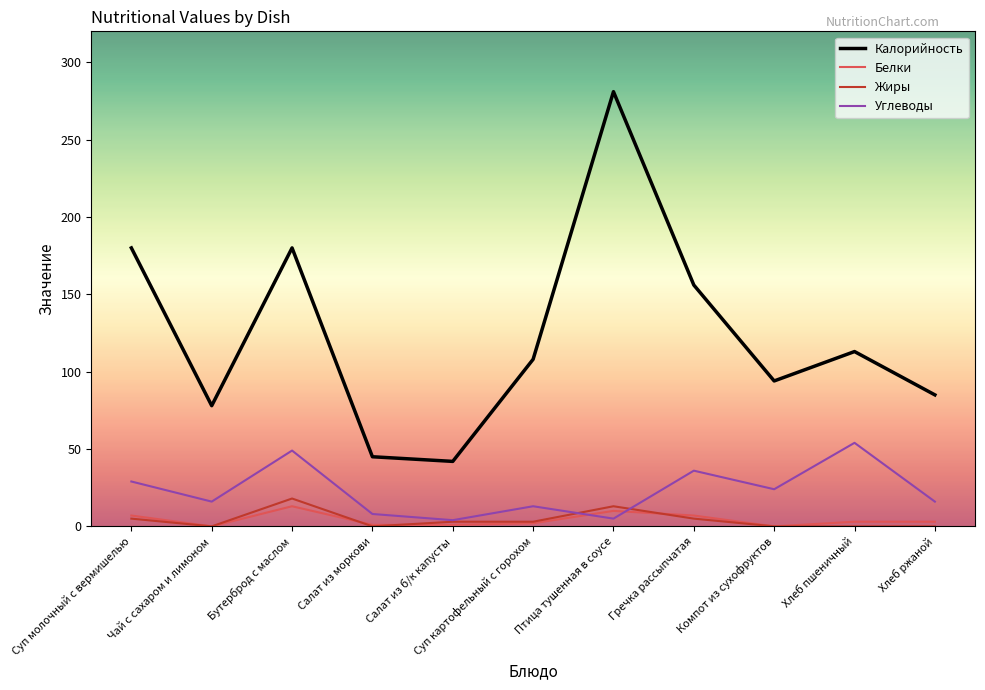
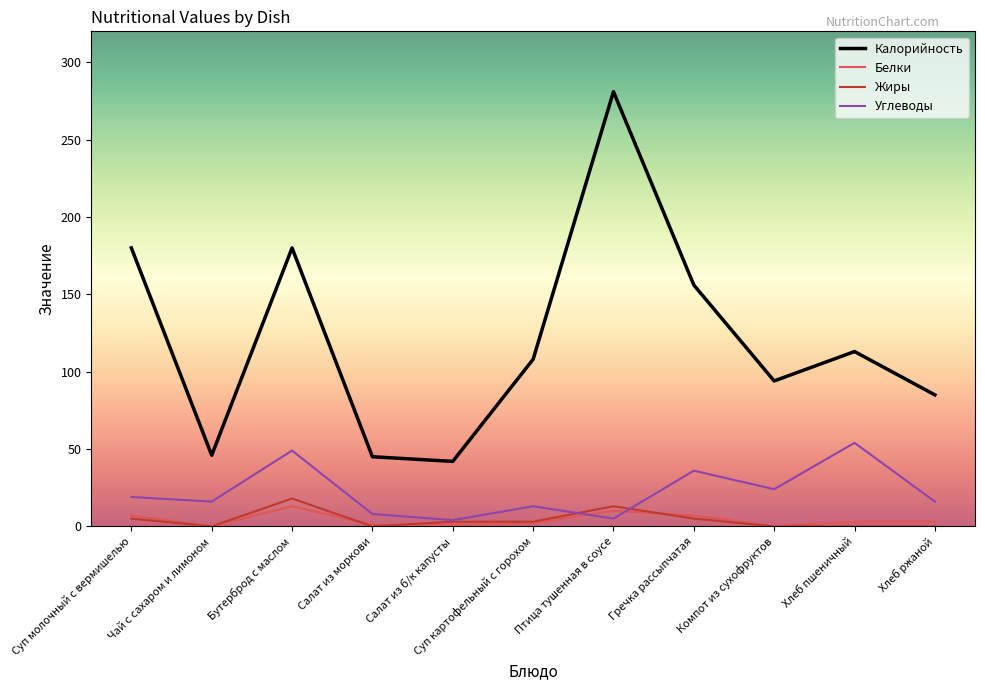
Углеводы, Суп молочный с вермишелью: 29 -> 19
Калорийность, Чай с сахаром и лимоном: 78 -> 46
